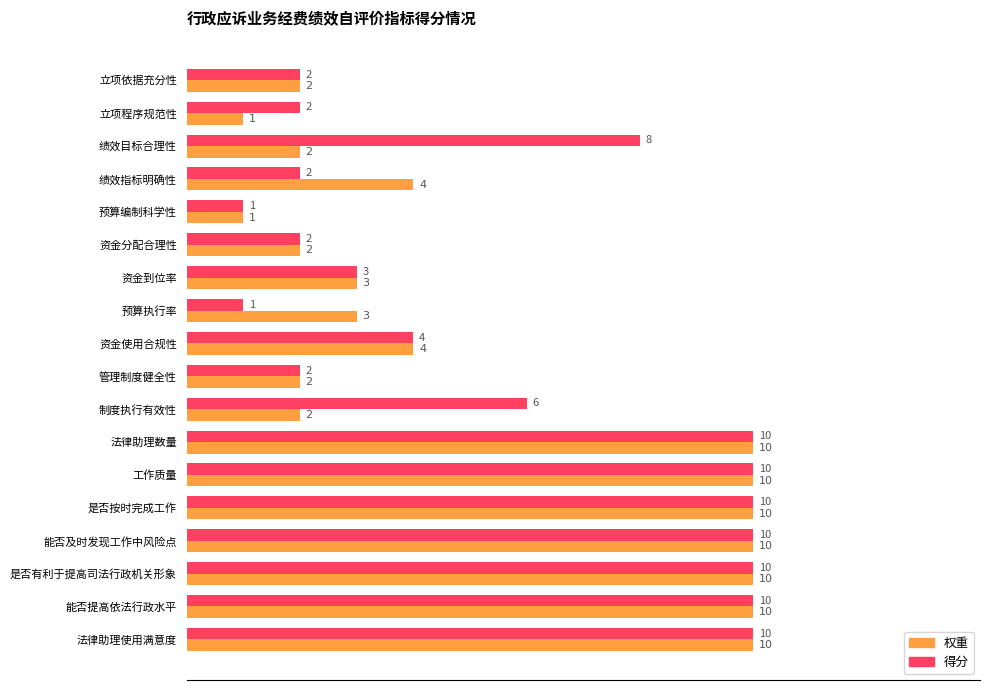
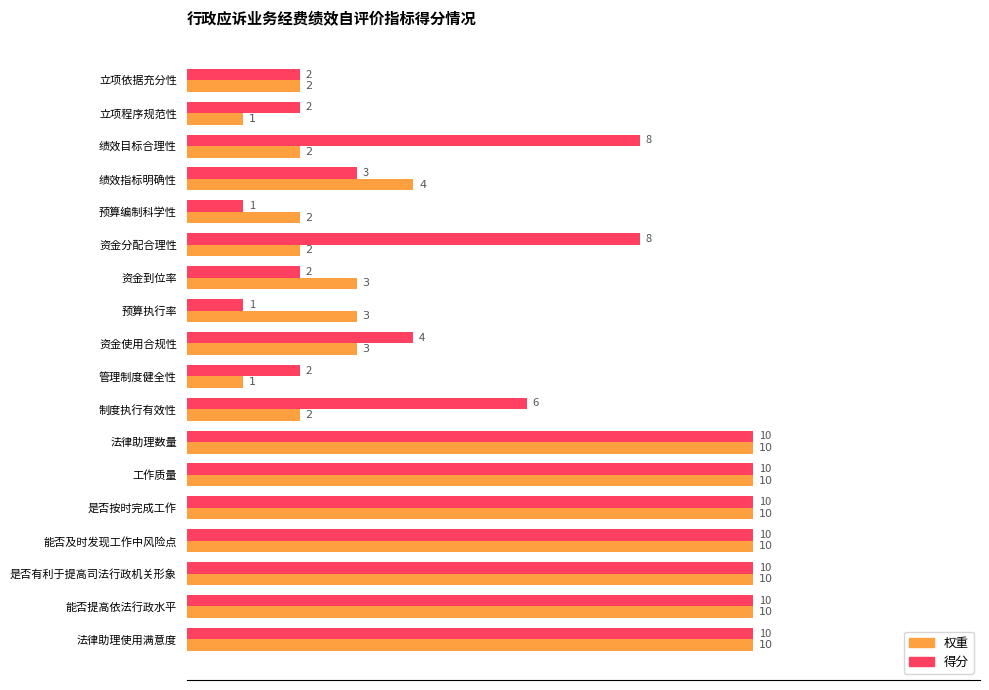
得分, 绩效指标明确性: 2 -> 3
权重, 预算编制科学性: 1 -> 2
得分, 资金分配合理性: 2 -> 8
得分, 资金到位率: 3 -> 2
权重, 资金使用合规性: 4 -> 3
权重, 管理制度健全性: 2 -> 1
